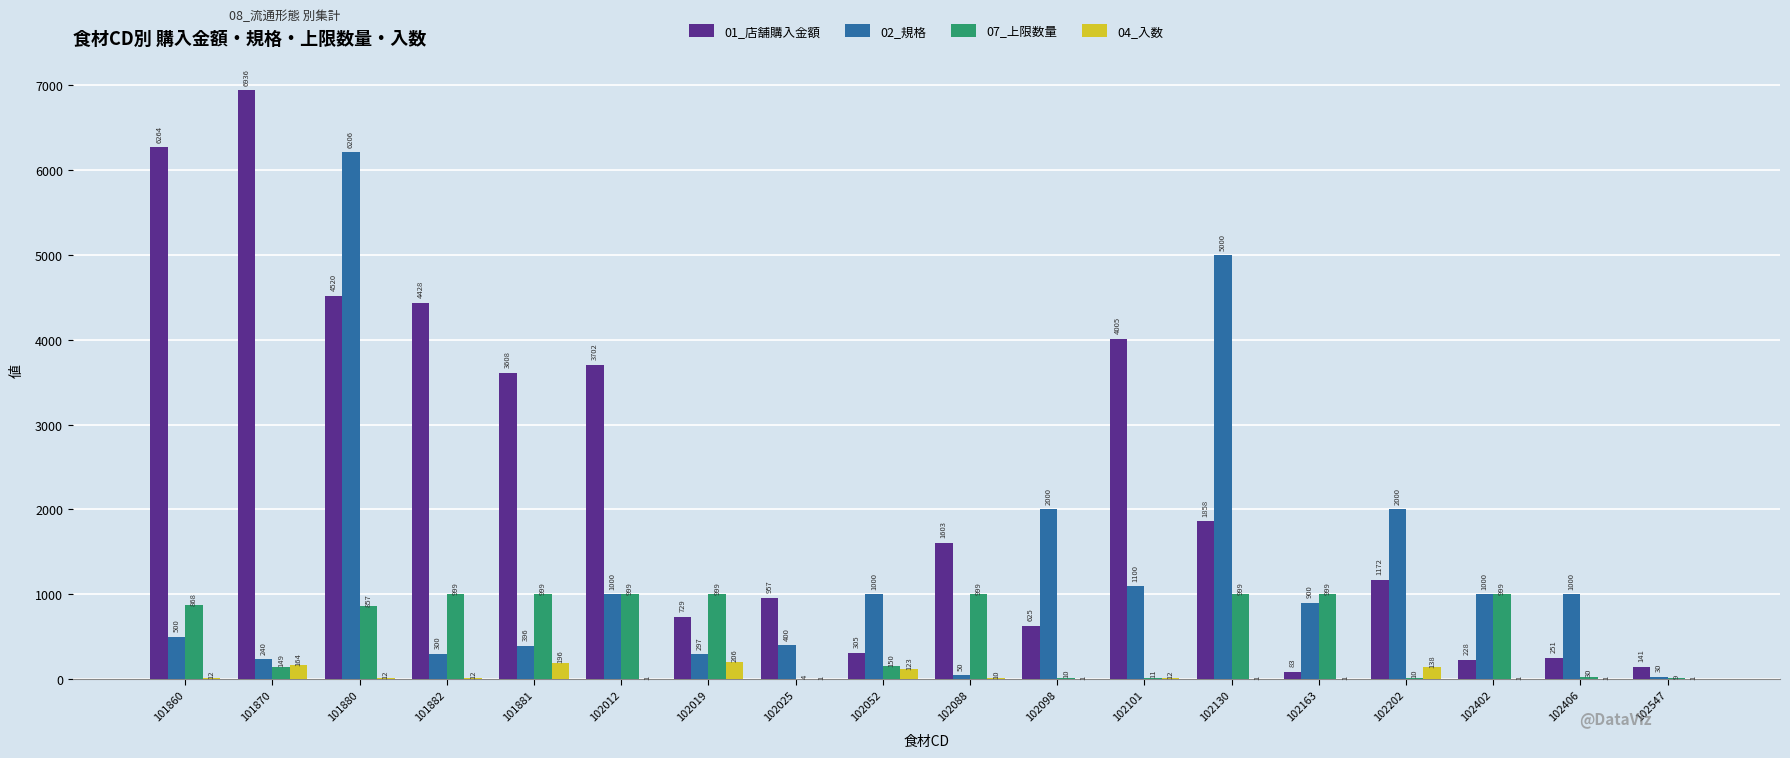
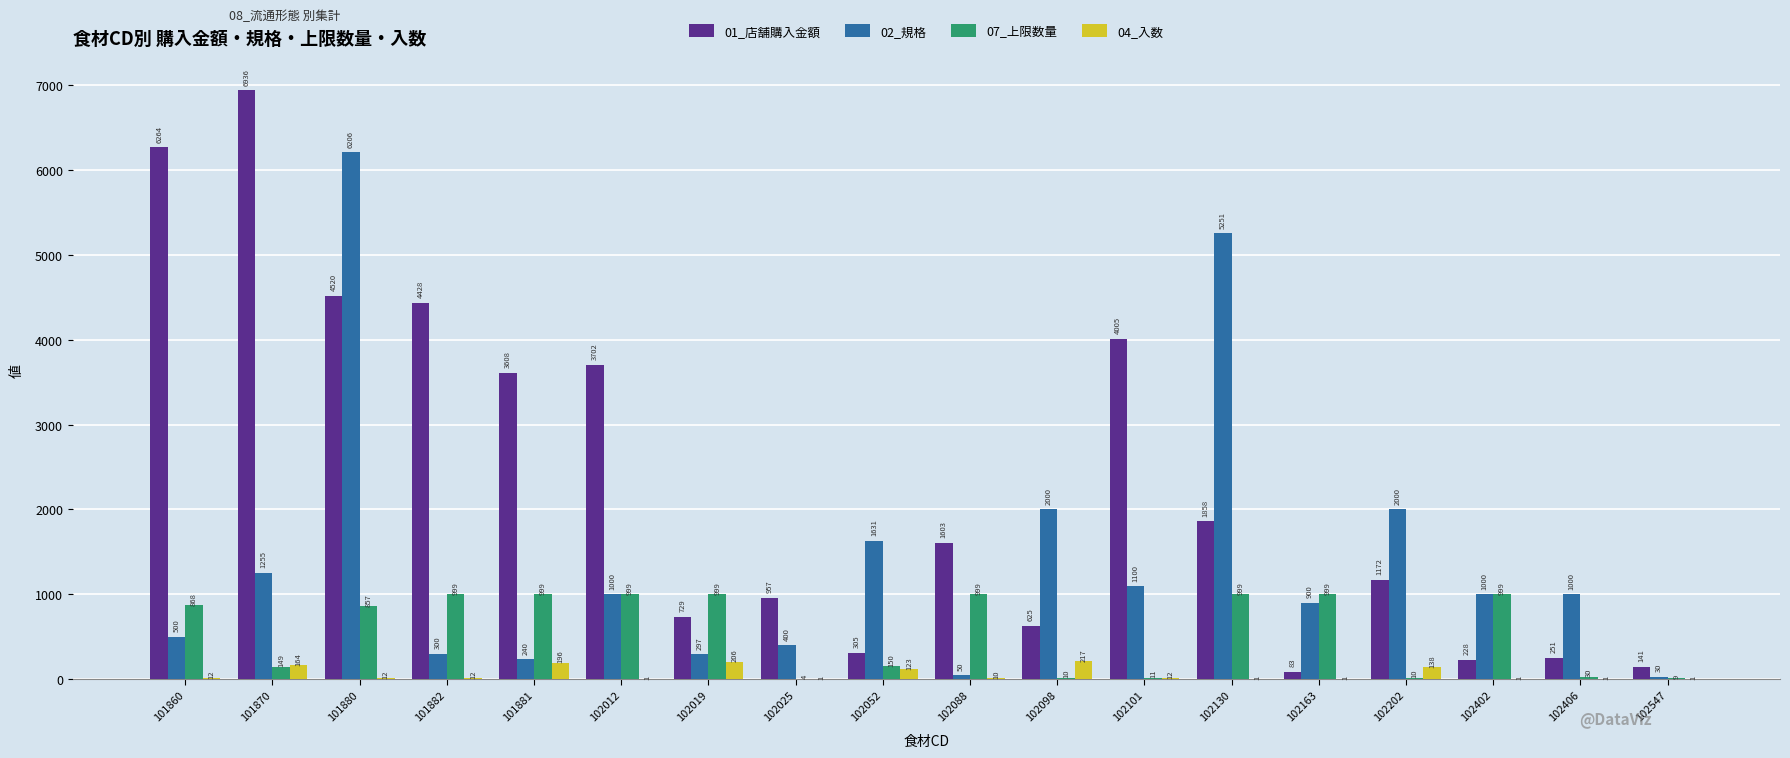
02_規格, 101870: 240 -> 1255
02_規格, 101881: 396 -> 240
02_規格, 102052: 1000 -> 1631
04_入数, 102098: 1 -> 217
02_規格, 102130: 5000 -> 5251
